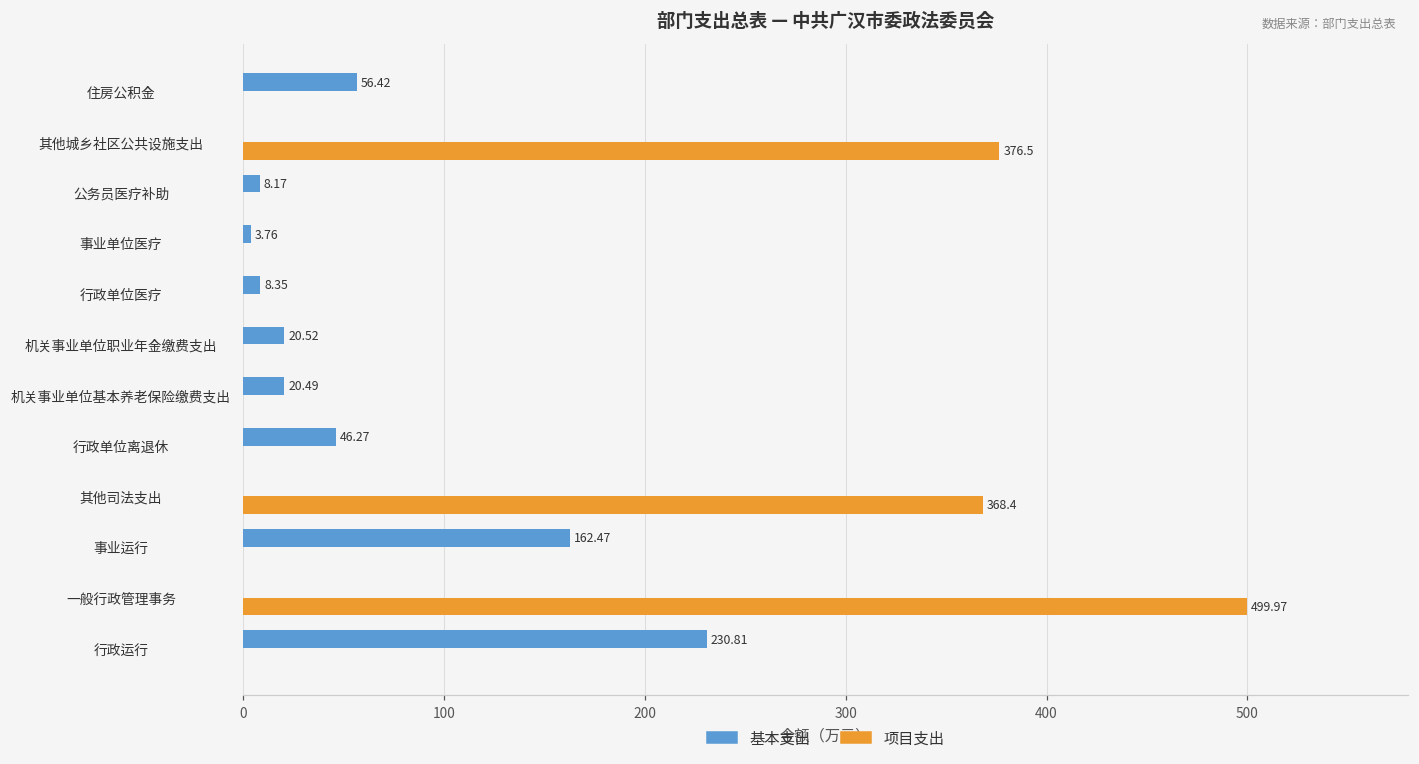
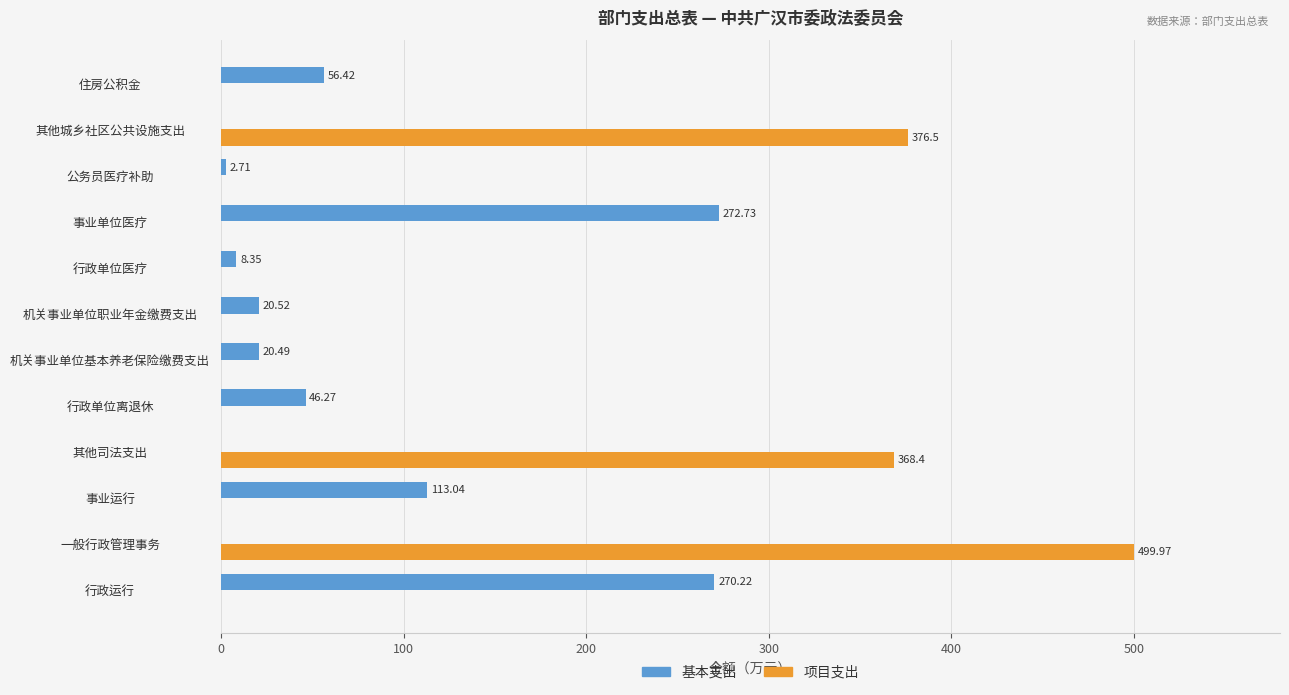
基本支出, 公务员医疗补助: 8.17 -> 2.71
基本支出, 事业单位医疗: 3.76 -> 272.73
基本支出, 事业运行: 162.47 -> 113.04
基本支出, 行政运行: 230.81 -> 270.22
